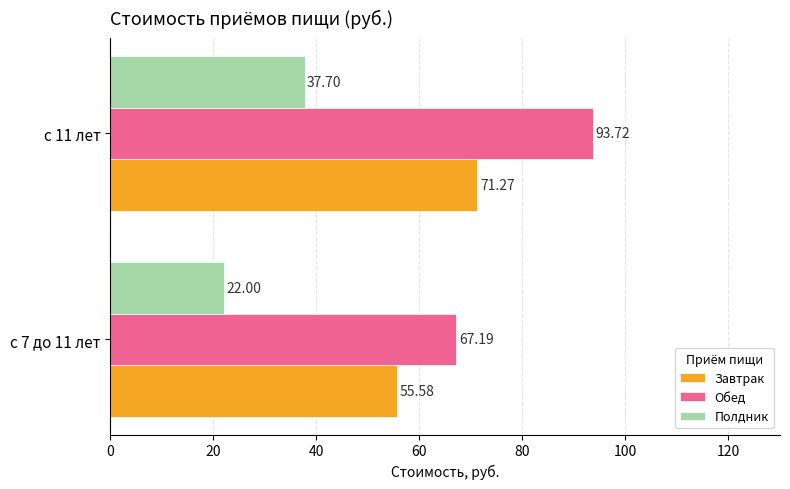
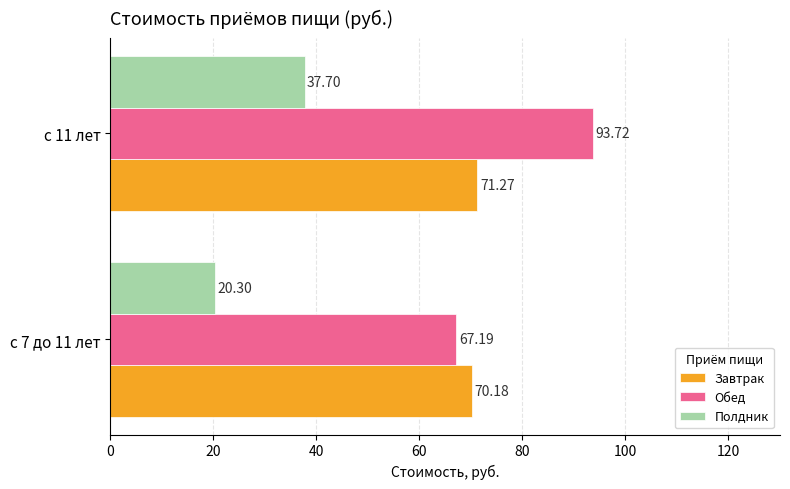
Полдник, с 7 до 11 лет: 22.00 -> 20.30
Завтрак, с 7 до 11 лет: 55.58 -> 70.18
